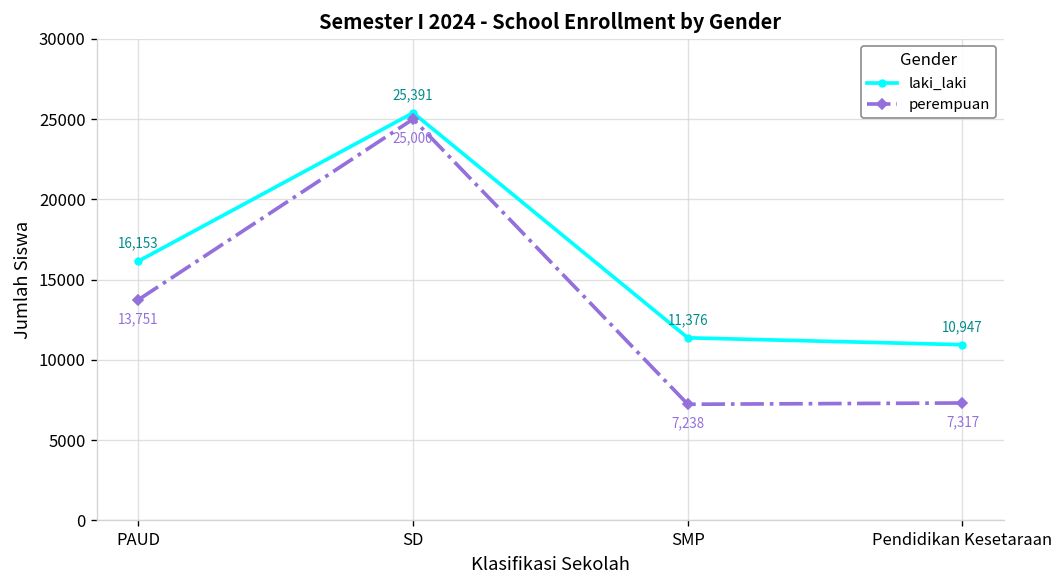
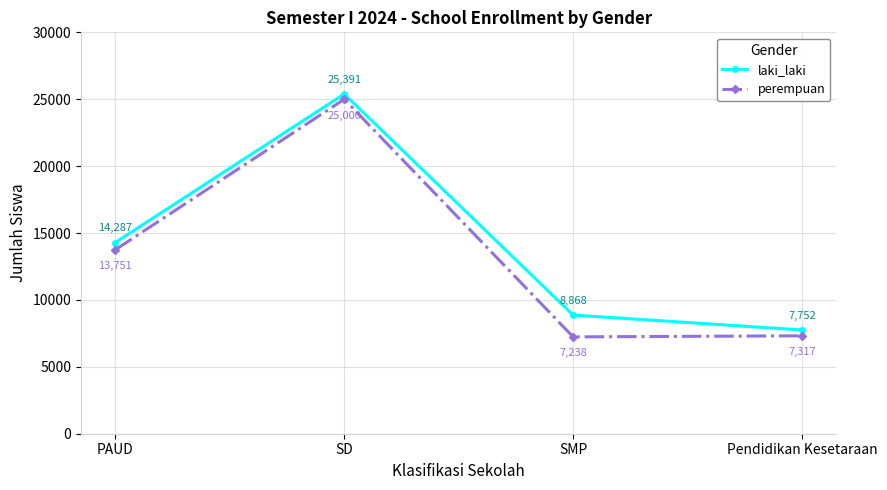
laki_laki, PAUD: 16,153 -> 14,287
laki_laki, SMP: 11,376 -> 8,868
laki_laki, Pendidikan Kesetaraan: 10,947 -> 7,752
